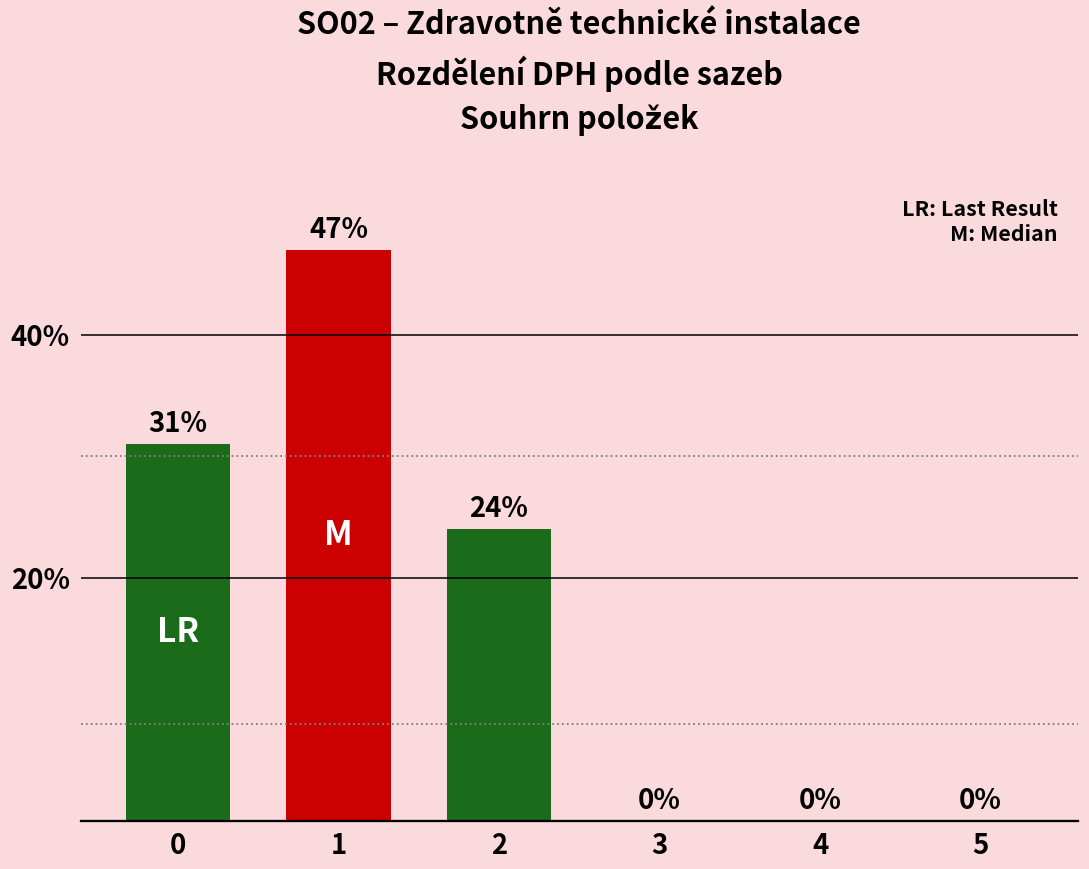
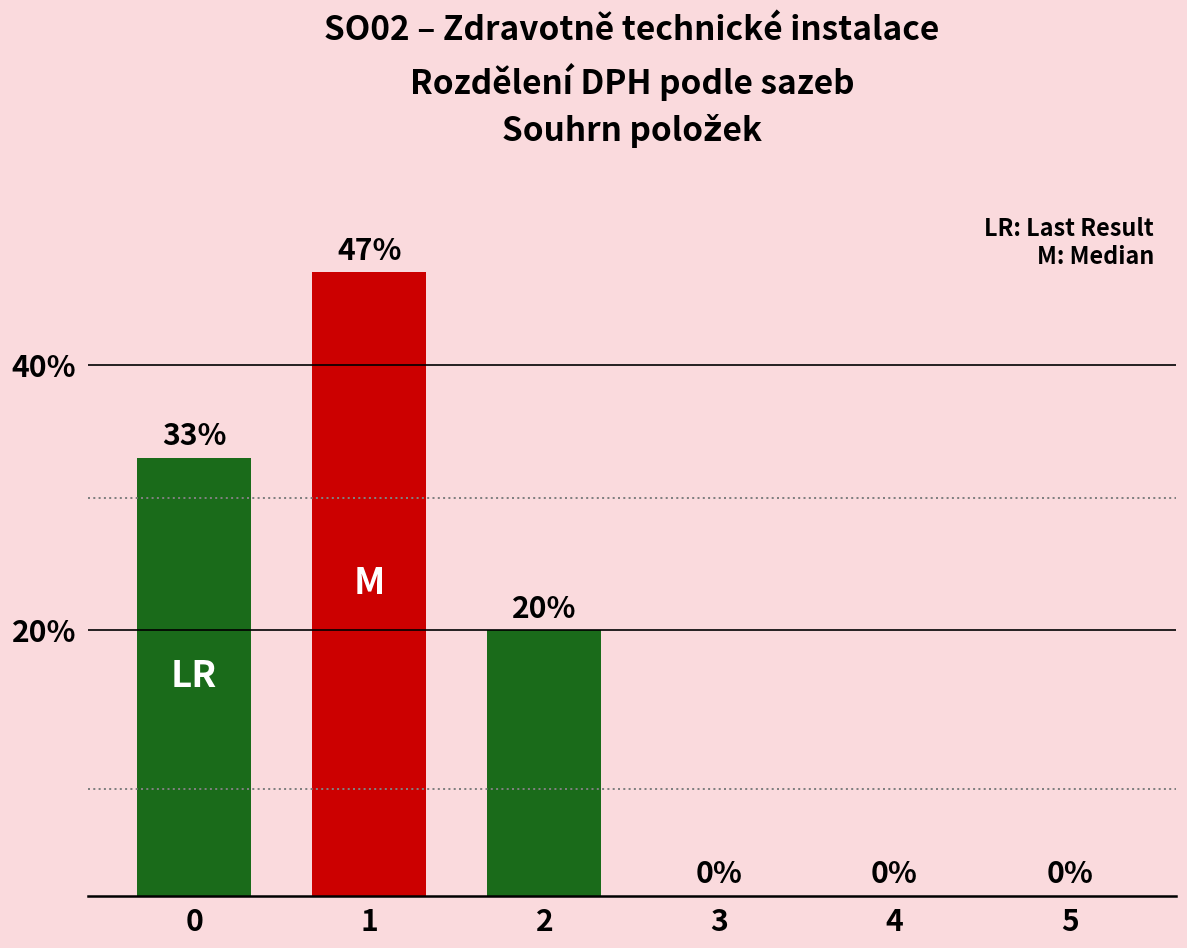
0: 31% -> 33%
2: 24% -> 20%
